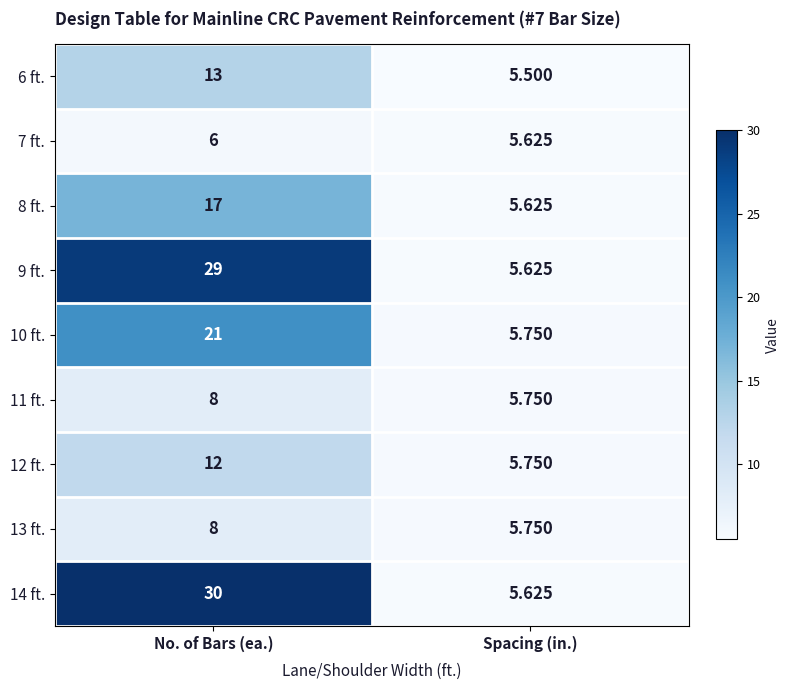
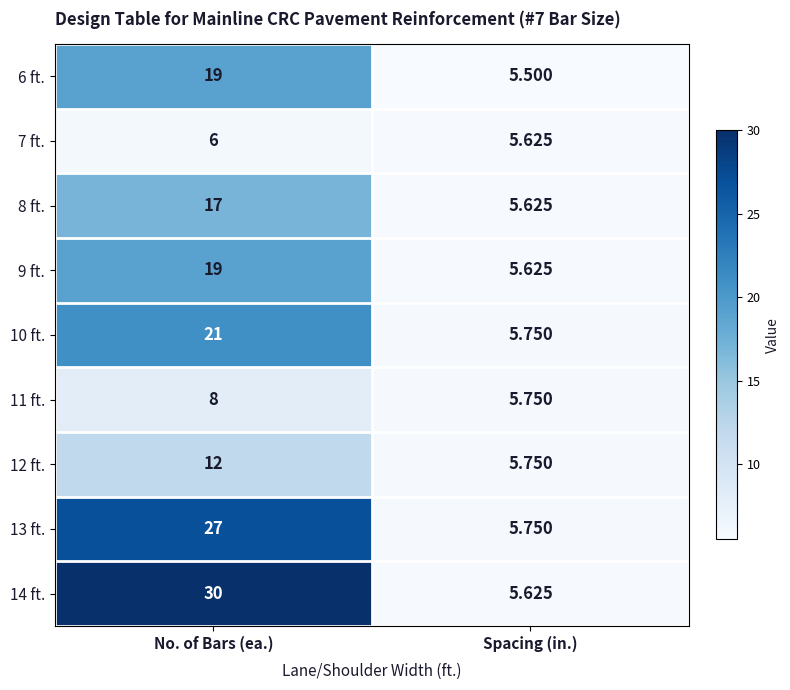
6 ft., No. of Bars (ea.): 13 -> 19
9 ft., No. of Bars (ea.): 29 -> 19
13 ft., No. of Bars (ea.): 8 -> 27
